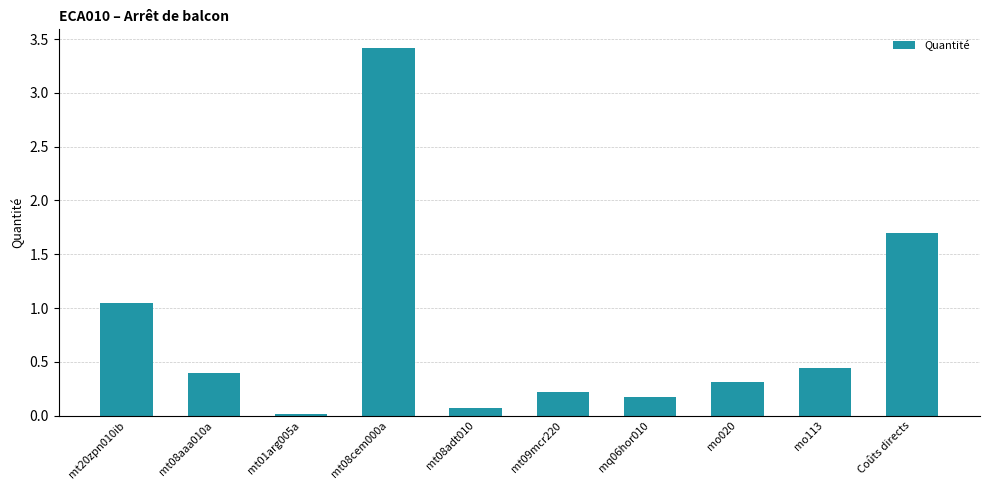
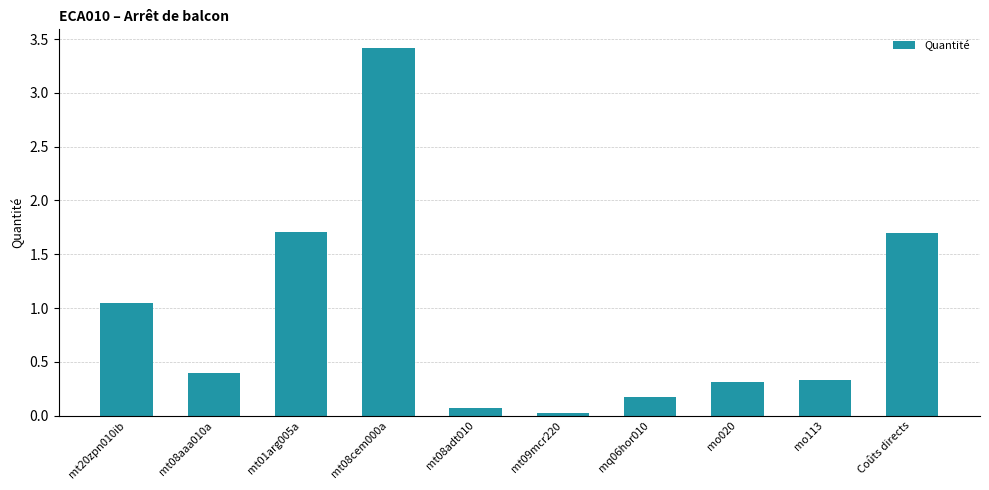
mt01arg005a: 0.01 -> 1.71
mt09mcr220: 0.22 -> 0.03
mo113: 0.45 -> 0.33
